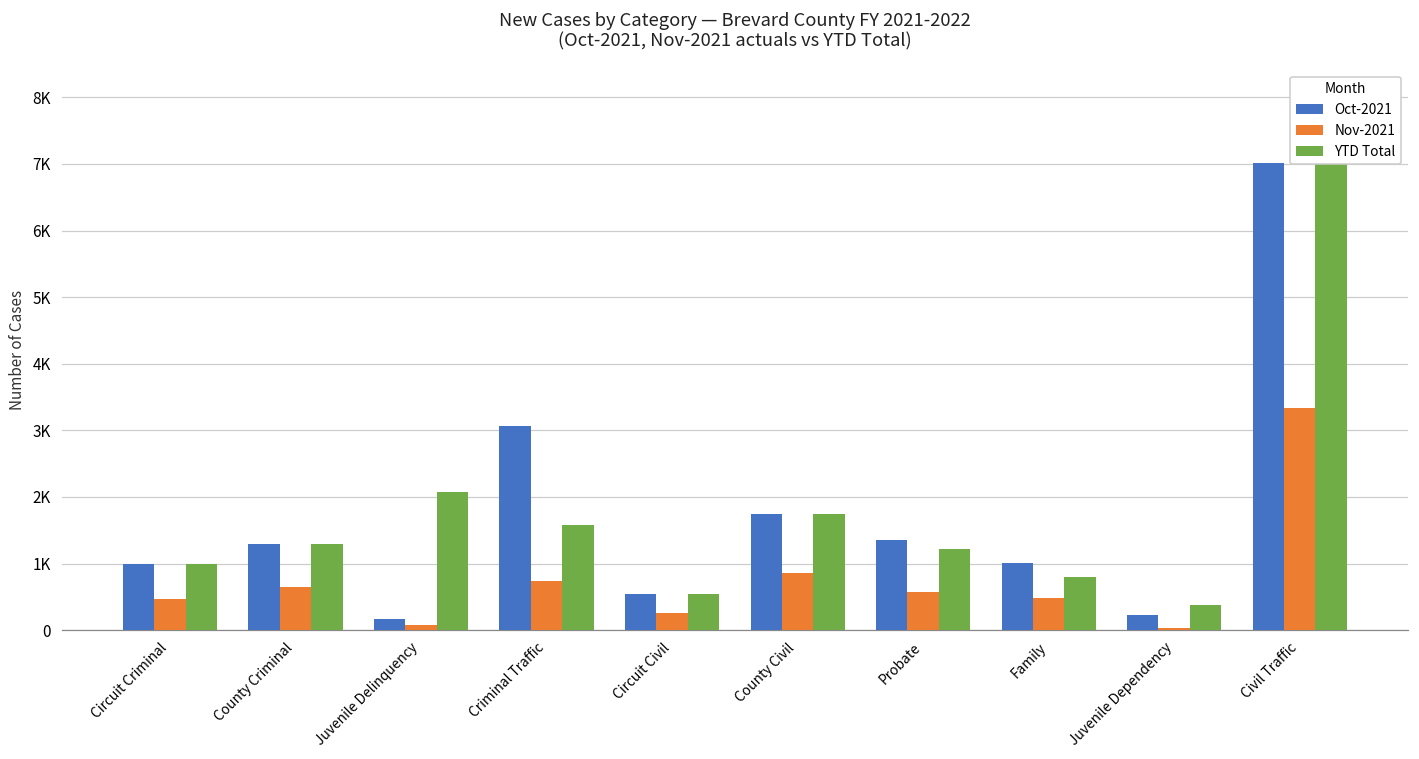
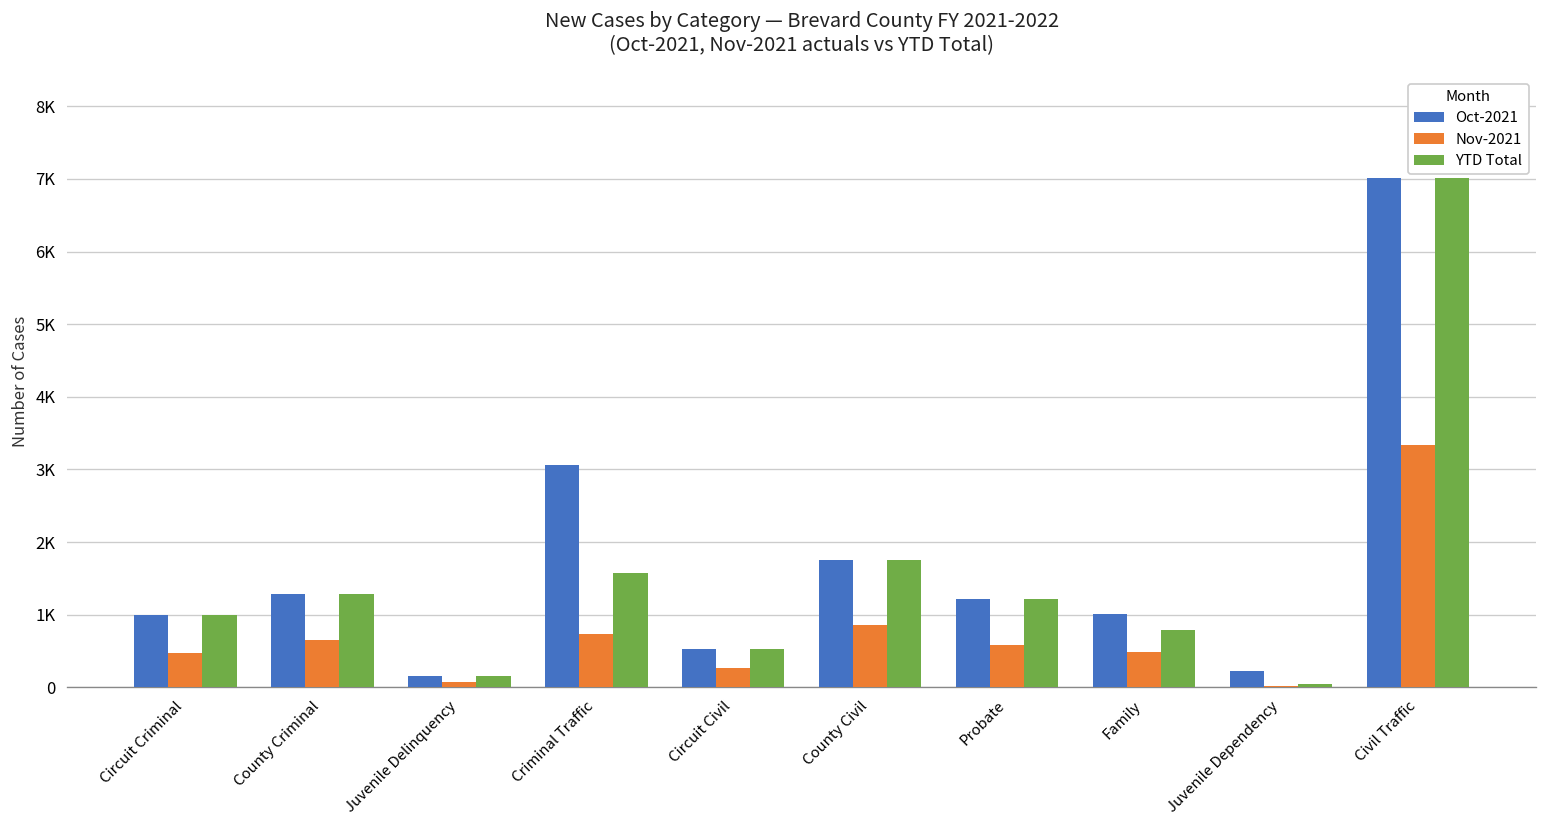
YTD Total, Juvenile Delinquency: 2100 -> 200
Oct-2021, Probate: 1400 -> 1200
YTD Total, Juvenile Dependency: 400 -> 0
